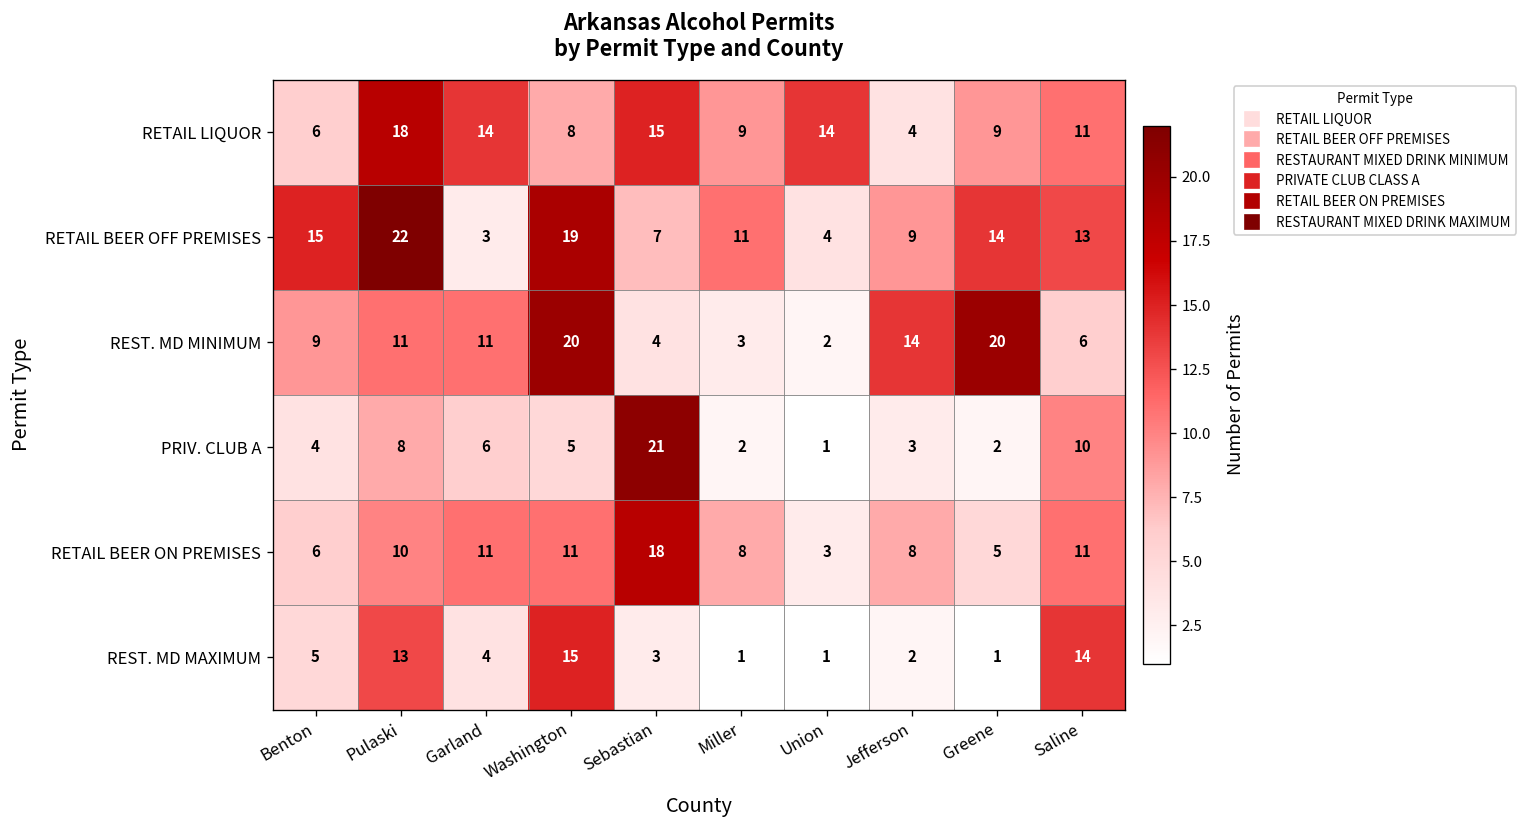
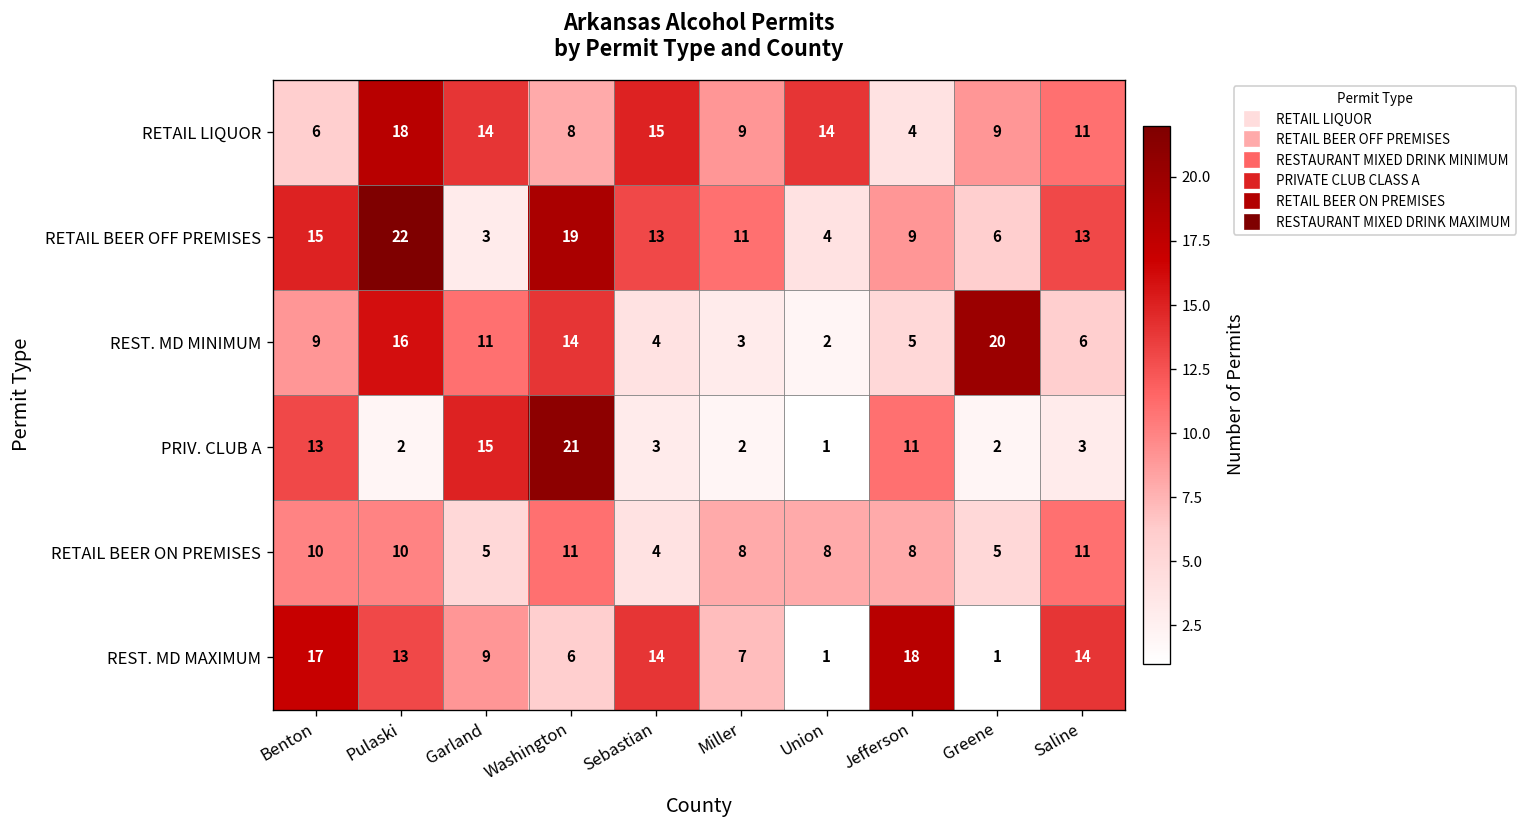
RETAIL BEER OFF PREMISES, Sebastian: 7 -> 13
RETAIL BEER OFF PREMISES, Greene: 14 -> 6
REST. MD MINIMUM, Pulaski: 11 -> 16
REST. MD MINIMUM, Washington: 20 -> 14
REST. MD MINIMUM, Jefferson: 14 -> 5
PRIV. CLUB A, Benton: 4 -> 13
PRIV. CLUB A, Pulaski: 8 -> 2
PRIV. CLUB A, Garland: 6 -> 15
PRIV. CLUB A, Washington: 5 -> 21
PRIV. CLUB A, Sebastian: 21 -> 3
PRIV. CLUB A, Jefferson: 3 -> 11
PRIV. CLUB A, Saline: 10 -> 3
RETAIL BEER ON PREMISES, Benton: 6 -> 10
RETAIL BEER ON PREMISES, Garland: 11 -> 5
RETAIL BEER ON PREMISES, Sebastian: 18 -> 4
RETAIL BEER ON PREMISES, Union: 3 -> 8
REST. MD MAXIMUM, Benton: 5 -> 17
REST. MD MAXIMUM, Garland: 4 -> 9
REST. MD MAXIMUM, Washington: 15 -> 6
REST. MD MAXIMUM, Sebastian: 3 -> 14
REST. MD MAXIMUM, Miller: 1 -> 7
REST. MD MAXIMUM, Jefferson: 2 -> 18
